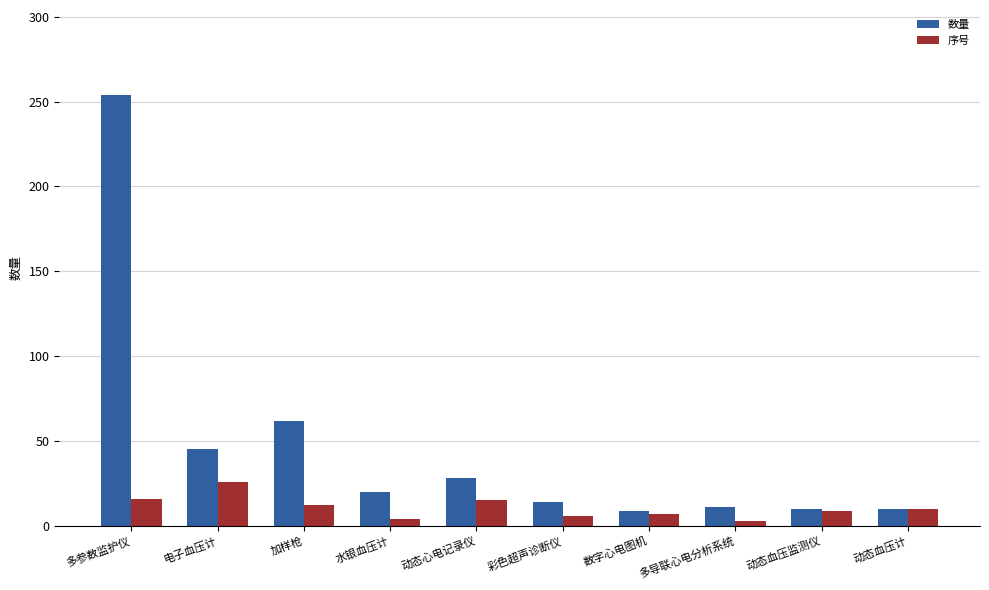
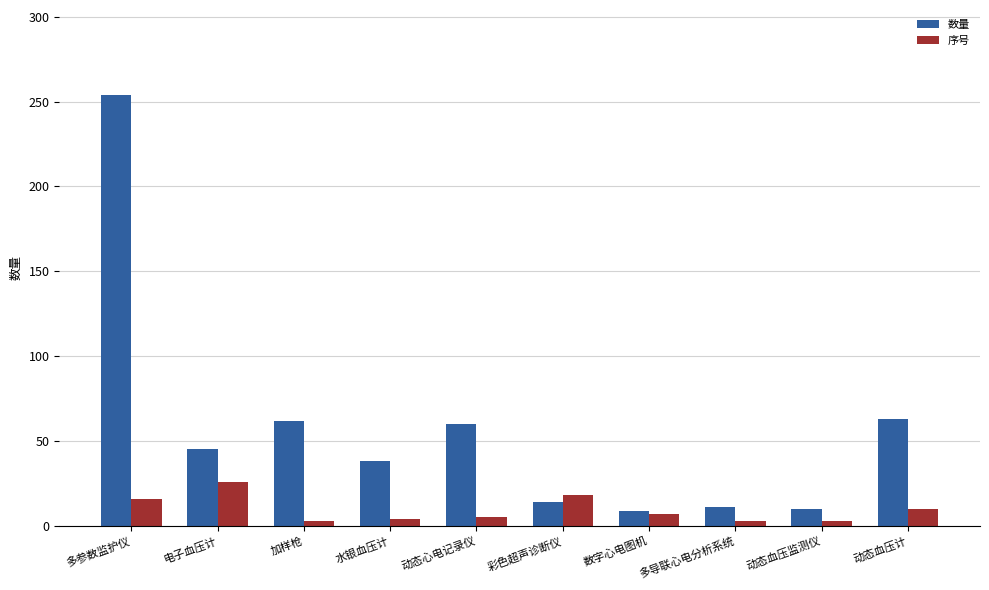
序号, 加样枪: 12 -> 3
数量, 水银血压计: 20 -> 38
数量, 动态心电记录仪: 28 -> 60
序号, 动态心电记录仪: 15 -> 5
序号, 彩色超声诊断仪: 6 -> 18
序号, 动态血压监测仪: 9 -> 3
数量, 动态血压计: 10 -> 63
